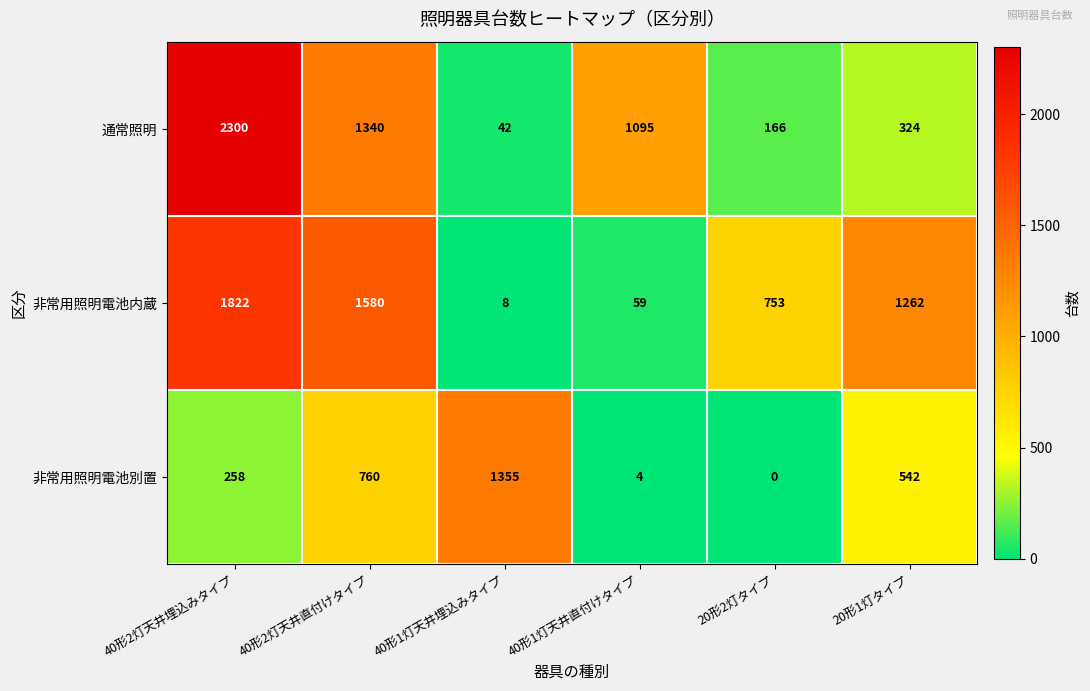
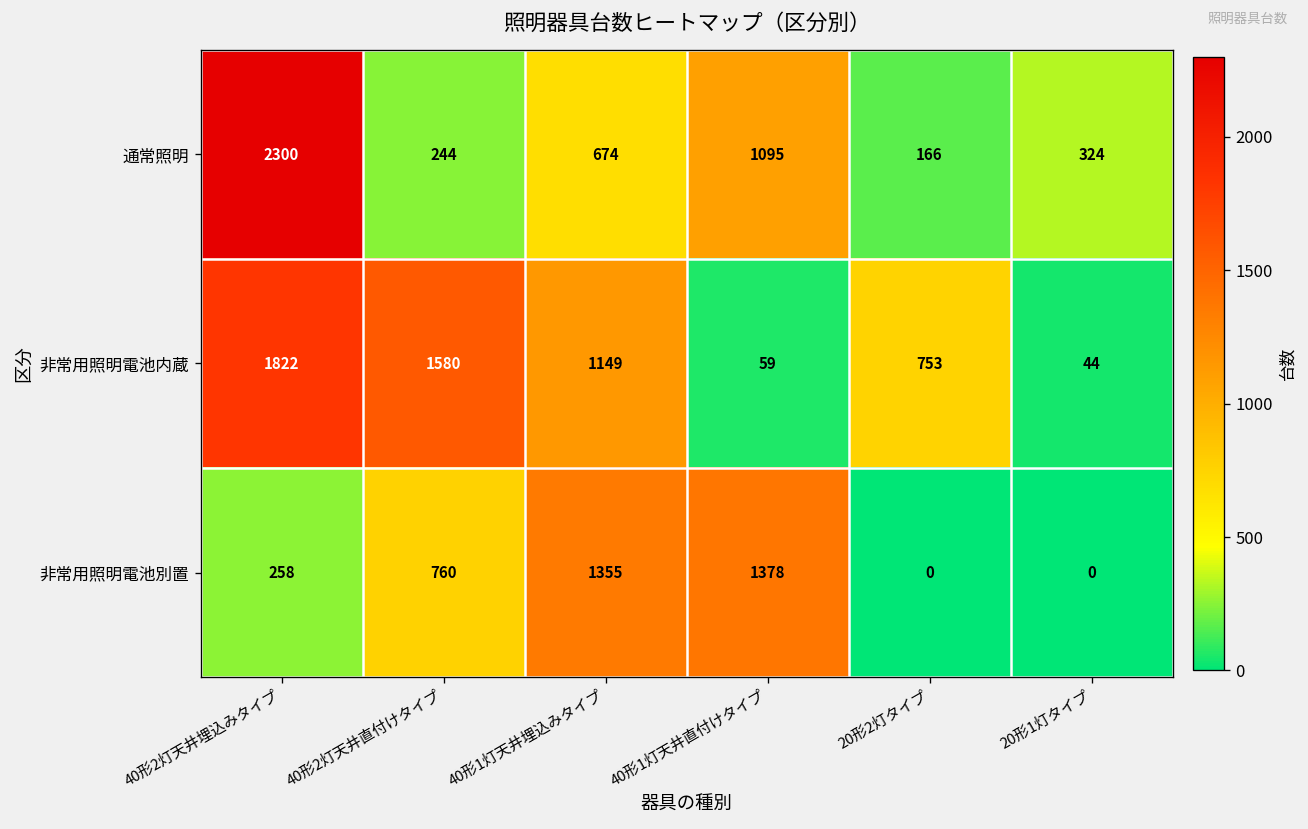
通常照明, 40形2灯天井直付けタイプ: 1340 -> 244
通常照明, 40形1灯天井埋込みタイプ: 42 -> 674
非常用照明電池内蔵, 40形1灯天井埋込みタイプ: 8 -> 1149
非常用照明電池内蔵, 20形1灯タイプ: 1262 -> 44
非常用照明電池別置, 40形1灯天井直付けタイプ: 4 -> 1378
非常用照明電池別置, 20形1灯タイプ: 542 -> 0
